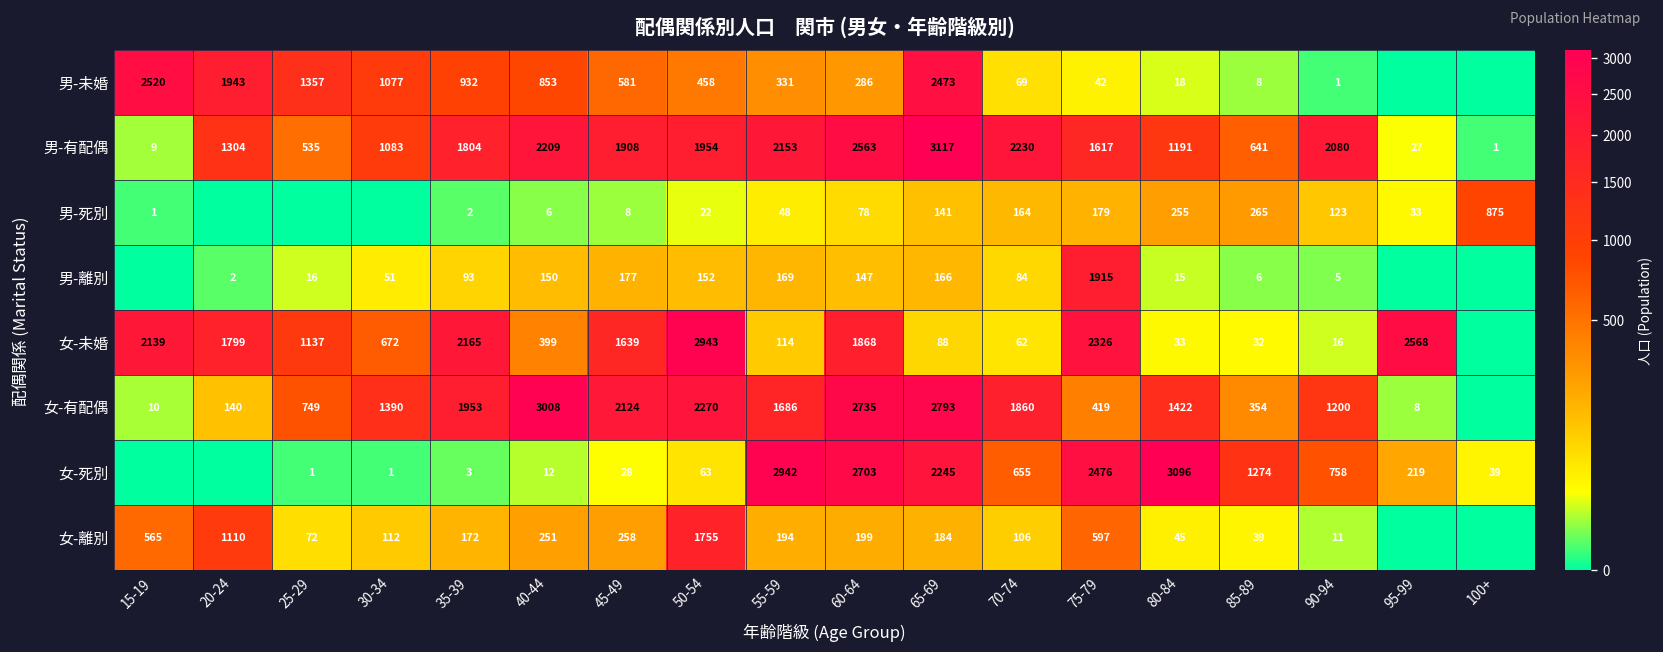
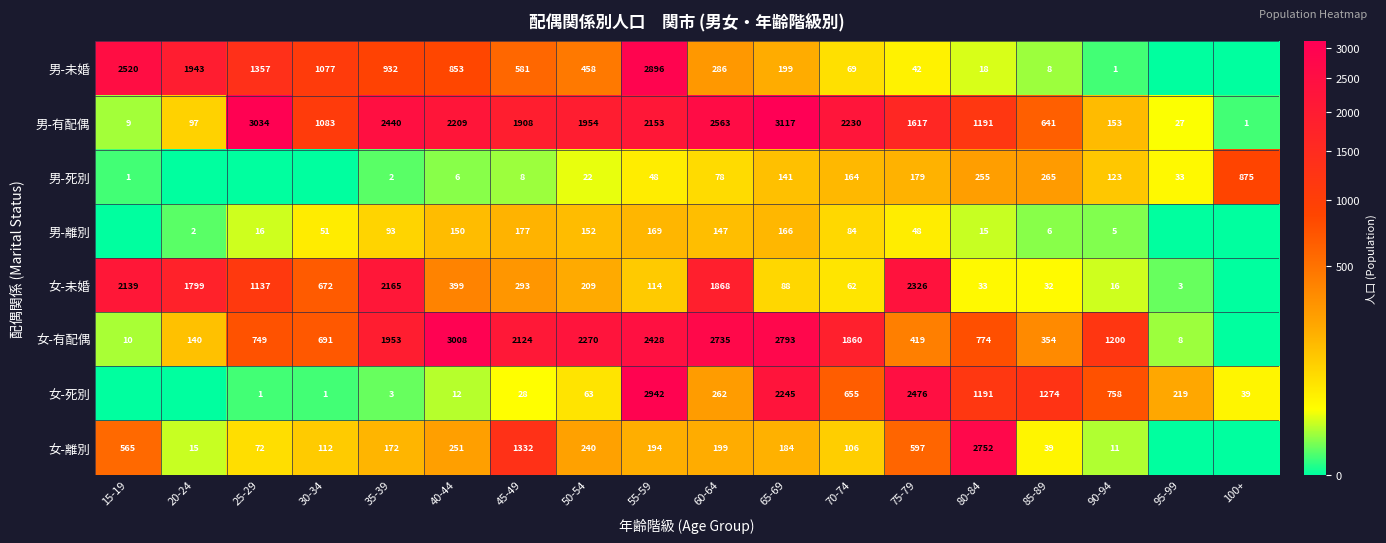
男-未婚, 55-59: 331 -> 2896
男-未婚, 65-69: 2473 -> 199
男-有配偶, 20-24: 1304 -> 97
男-有配偶, 25-29: 535 -> 3034
男-有配偶, 35-39: 1804 -> 2440
男-有配偶, 90-94: 2080 -> 153
男-離別, 75-79: 1915 -> 48
女-未婚, 45-49: 1639 -> 293
女-未婚, 50-54: 2943 -> 209
女-未婚, 95-99: 2568 -> 3
女-有配偶, 30-34: 1390 -> 691
女-有配偶, 55-59: 1686 -> 2428
女-有配偶, 80-84: 1422 -> 774
女-死別, 60-64: 2703 -> 262
女-死別, 80-84: 3096 -> 1191
女-離別, 20-24: 1110 -> 15
女-離別, 45-49: 258 -> 1332
女-離別, 50-54: 1755 -> 240
女-離別, 80-84: 45 -> 2752
